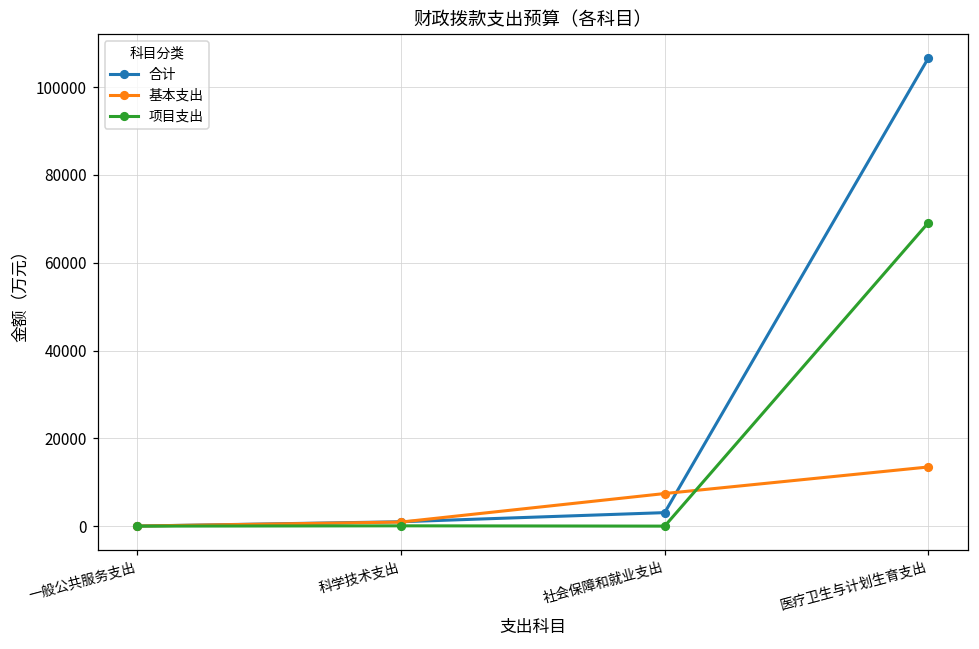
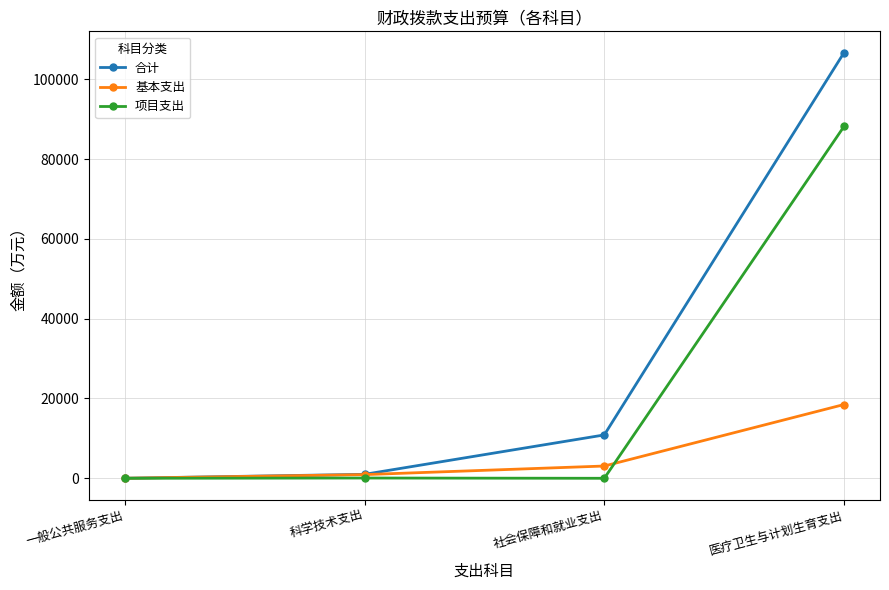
合计, 社会保障和就业支出: 3000 -> 11000
基本支出, 社会保障和就业支出: 7000 -> 3000
基本支出, 医疗卫生与计划生育支出: 13000 -> 18000
项目支出, 医疗卫生与计划生育支出: 69000 -> 88000
